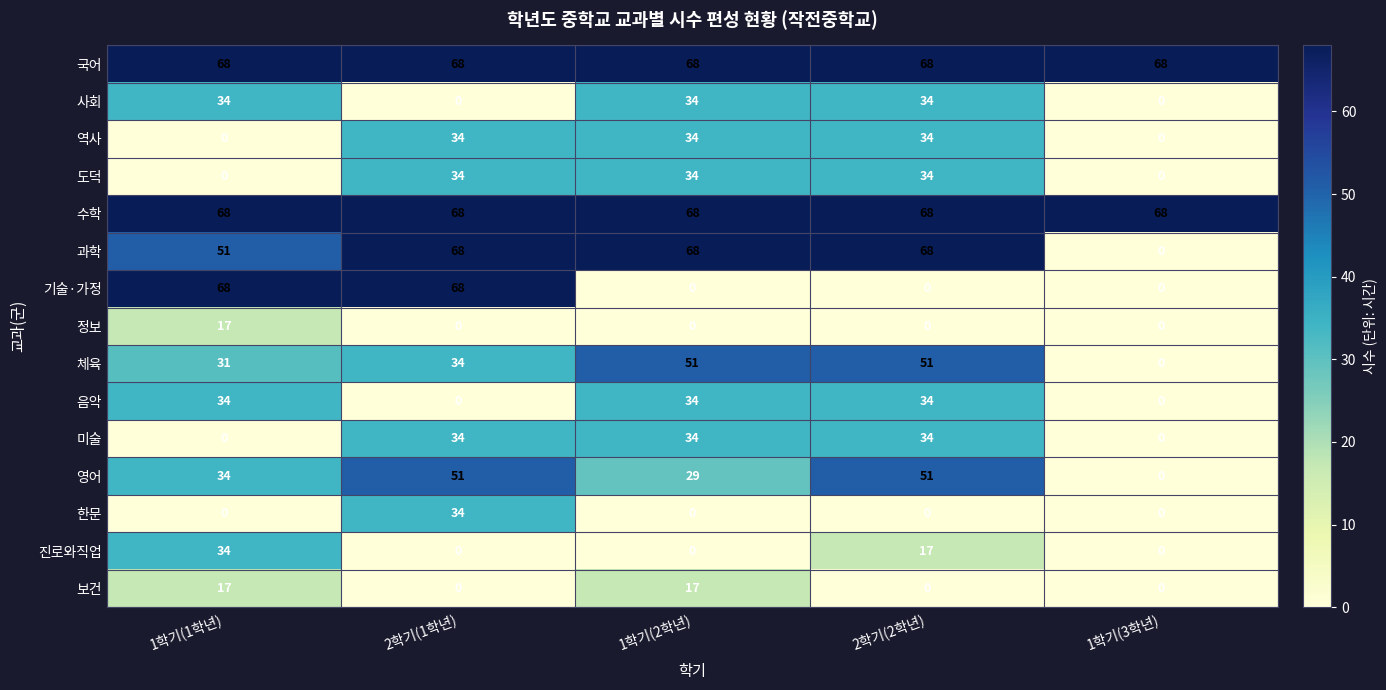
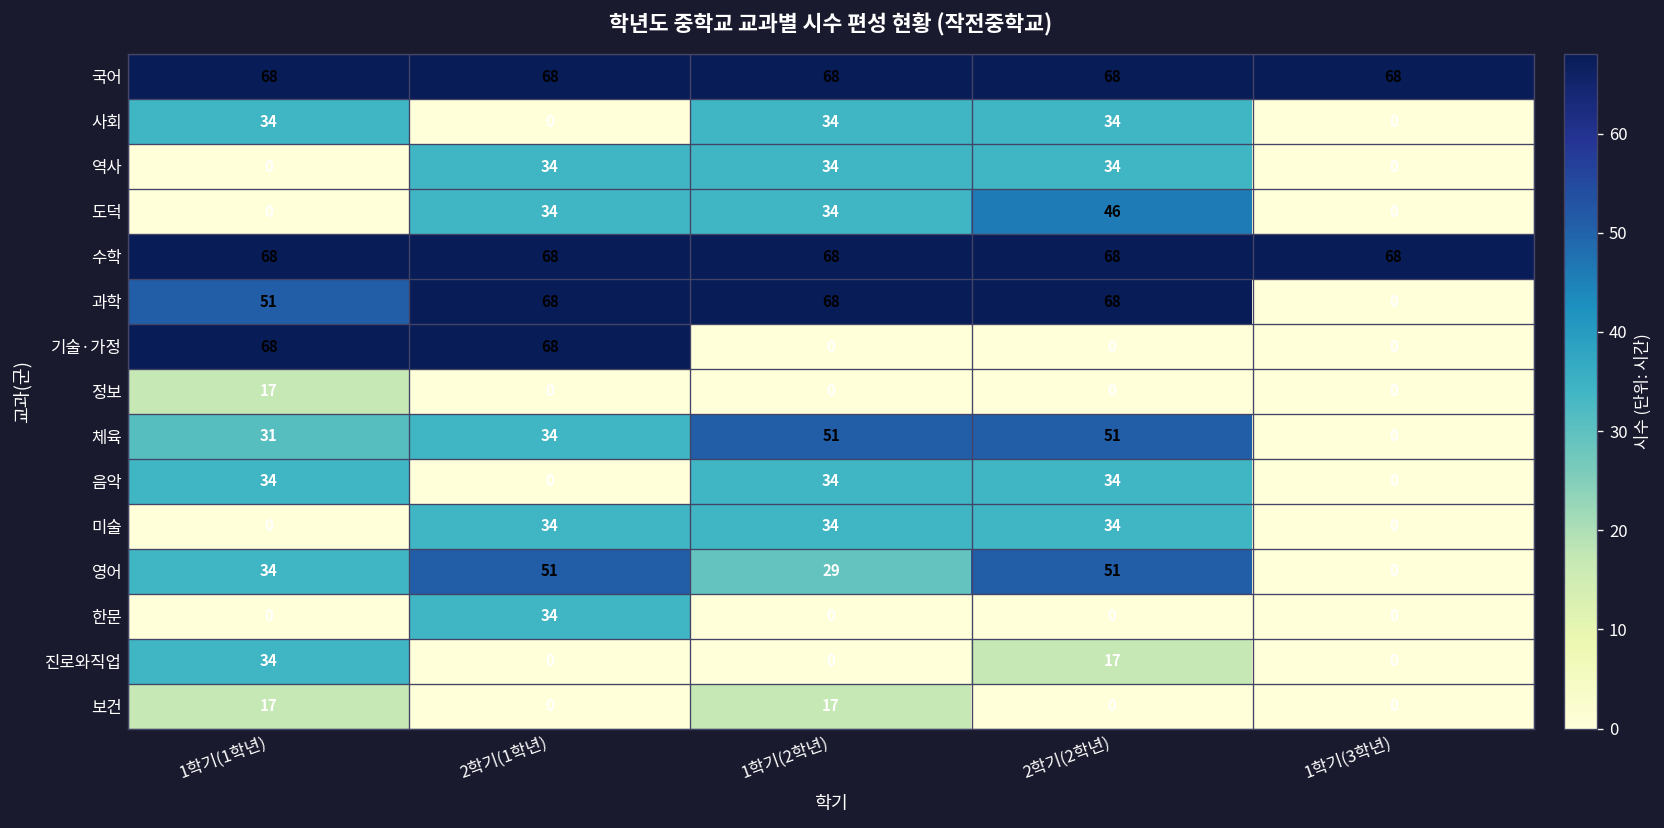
도덕, 2학기(2학년): 34 -> 46
